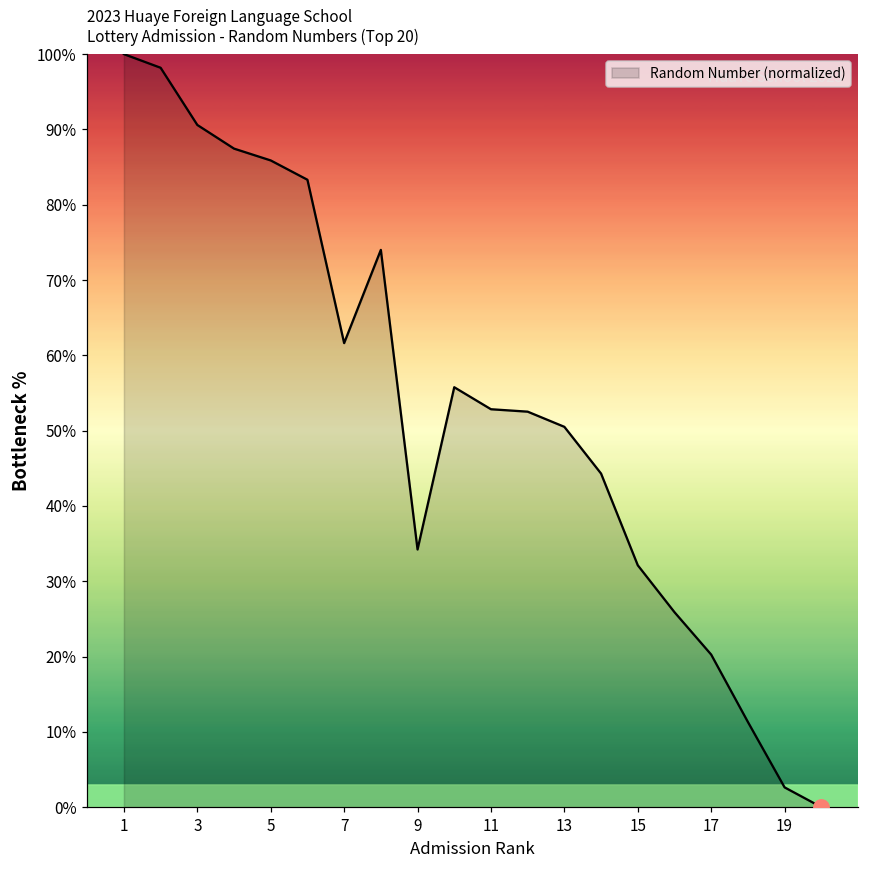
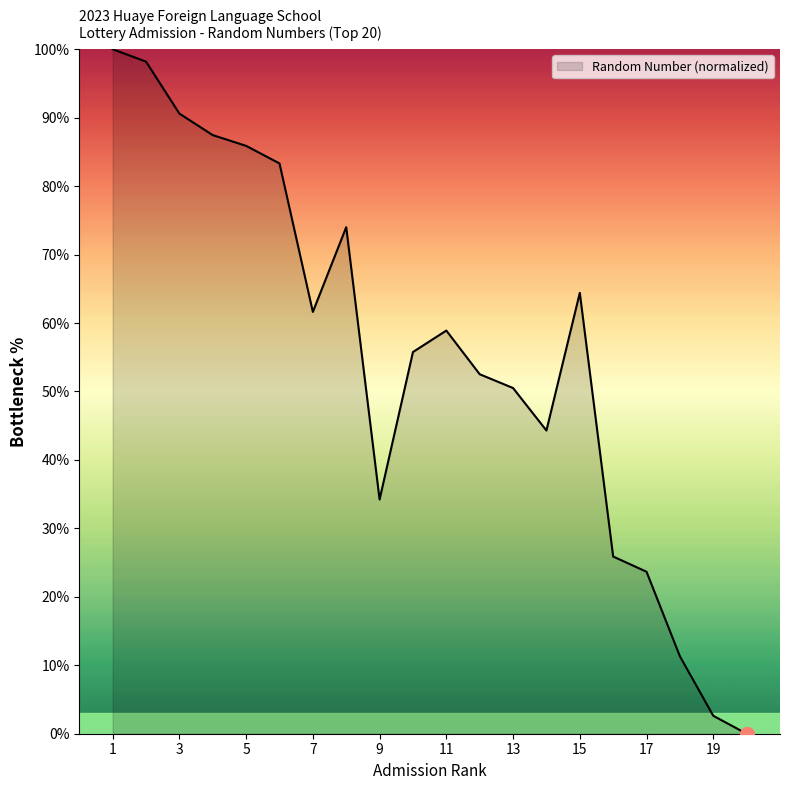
Random Number (normalized), 11: 53% -> 59%
Random Number (normalized), 15: 32% -> 64%
Random Number (normalized), 17: 20% -> 24%
